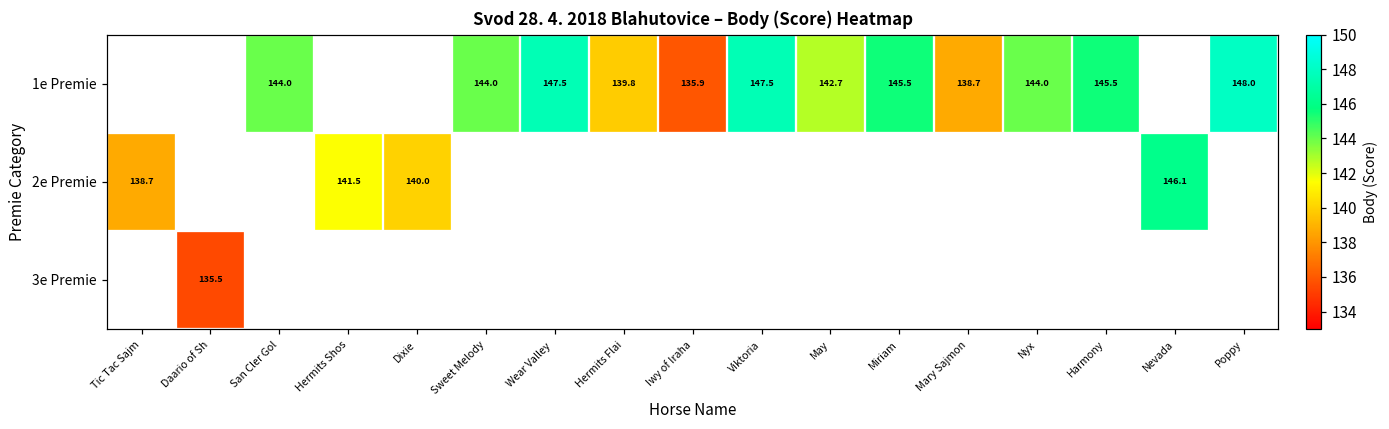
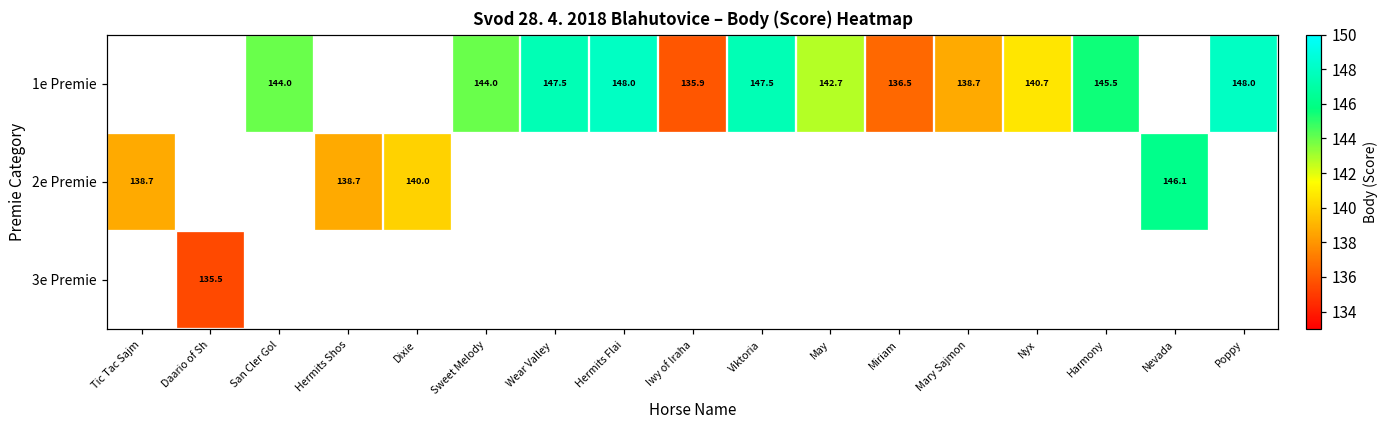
1e Premie, Hermits Flai: 139.8 -> 148.0
1e Premie, Miriam: 145.5 -> 136.5
1e Premie, Nyx: 144.0 -> 140.7
2e Premie, Hermits Shos: 141.5 -> 138.7
